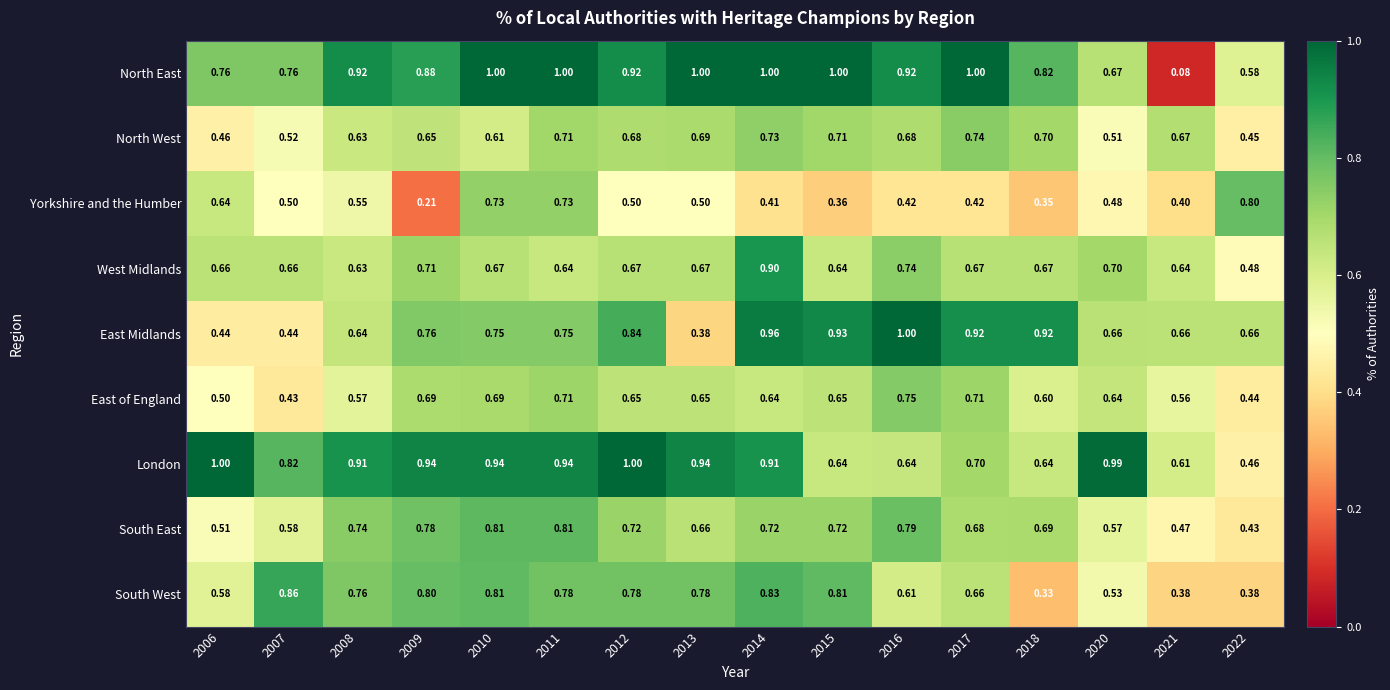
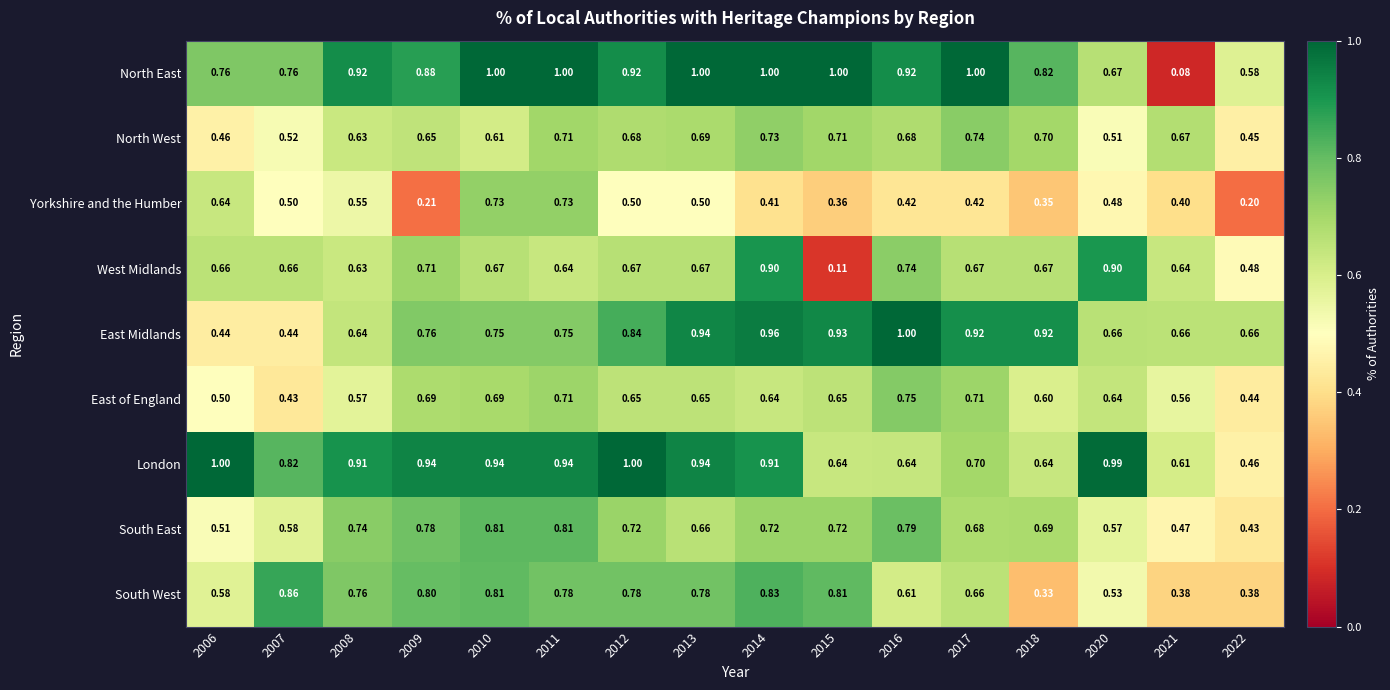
Yorkshire and the Humber, 2022: 0.80 -> 0.20
West Midlands, 2015: 0.64 -> 0.11
West Midlands, 2020: 0.70 -> 0.90
East Midlands, 2013: 0.38 -> 0.94
